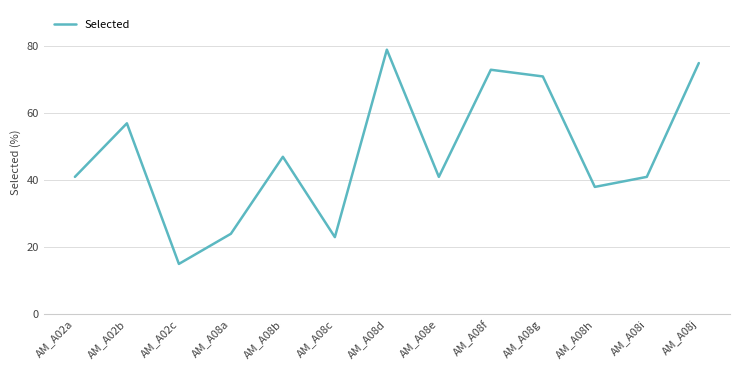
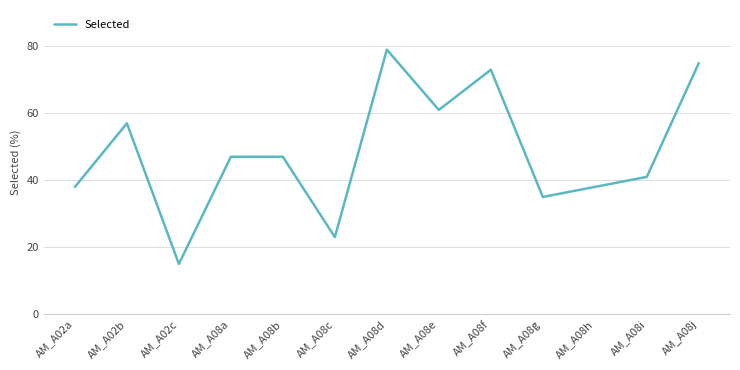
AM_A02a: 41 -> 38
AM_A08a: 24 -> 47
AM_A08e: 41 -> 61
AM_A08g: 71 -> 35
